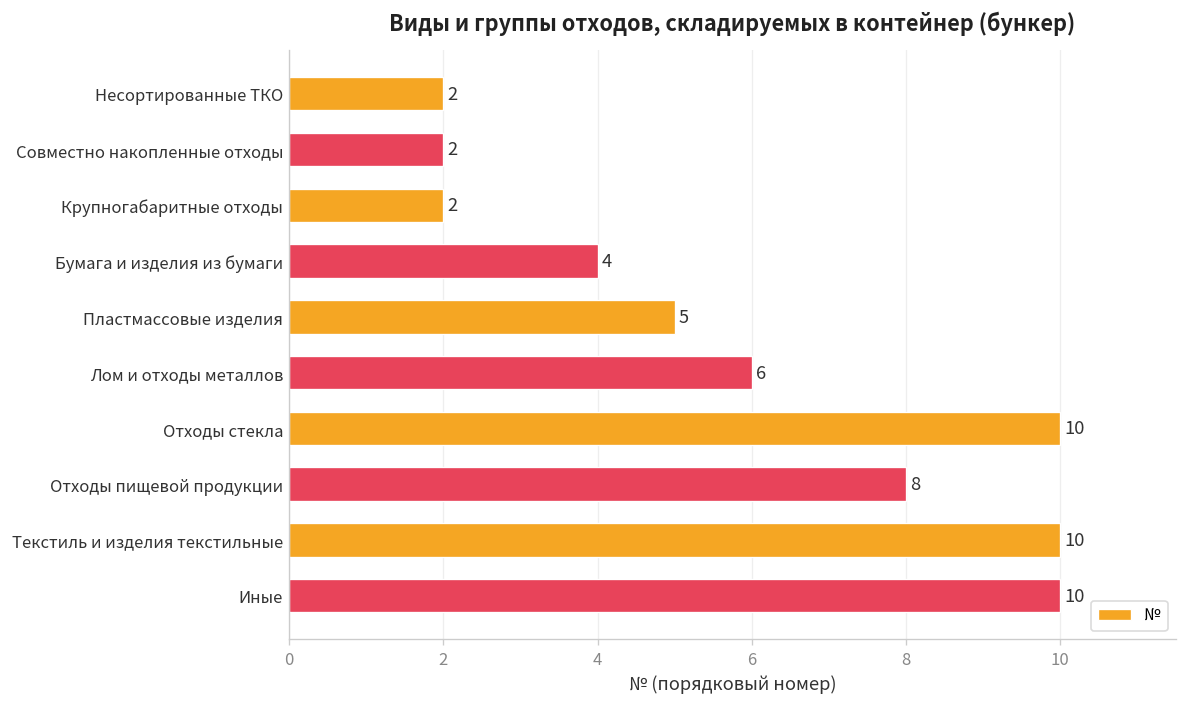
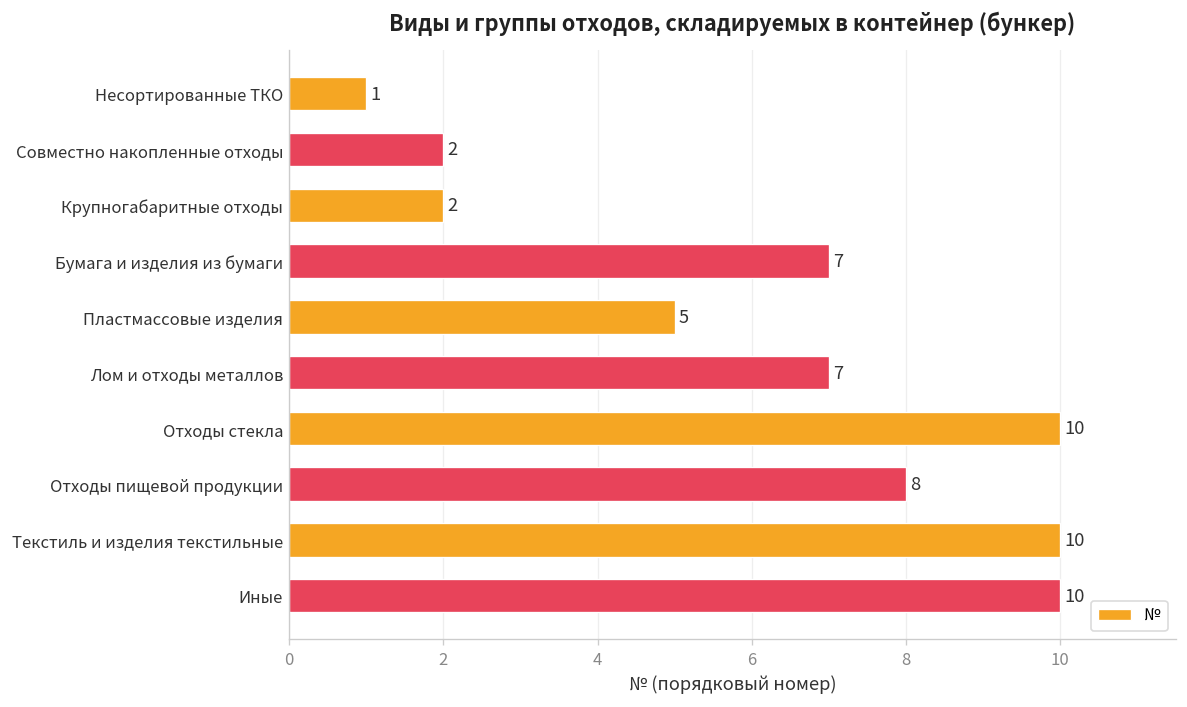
Несортированные ТКО: 2 -> 1
Бумага и изделия из бумаги: 4 -> 7
Лом и отходы металлов: 6 -> 7
